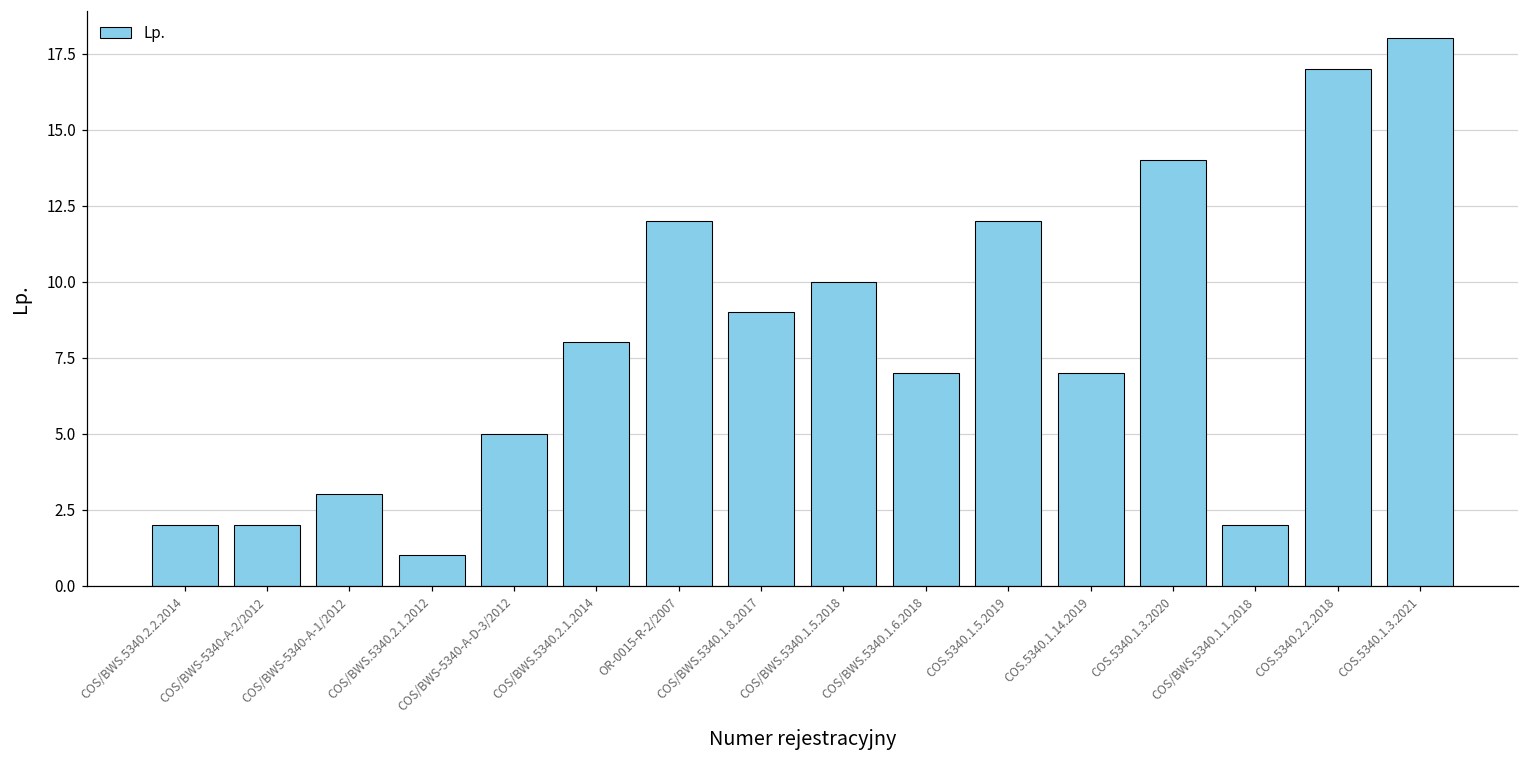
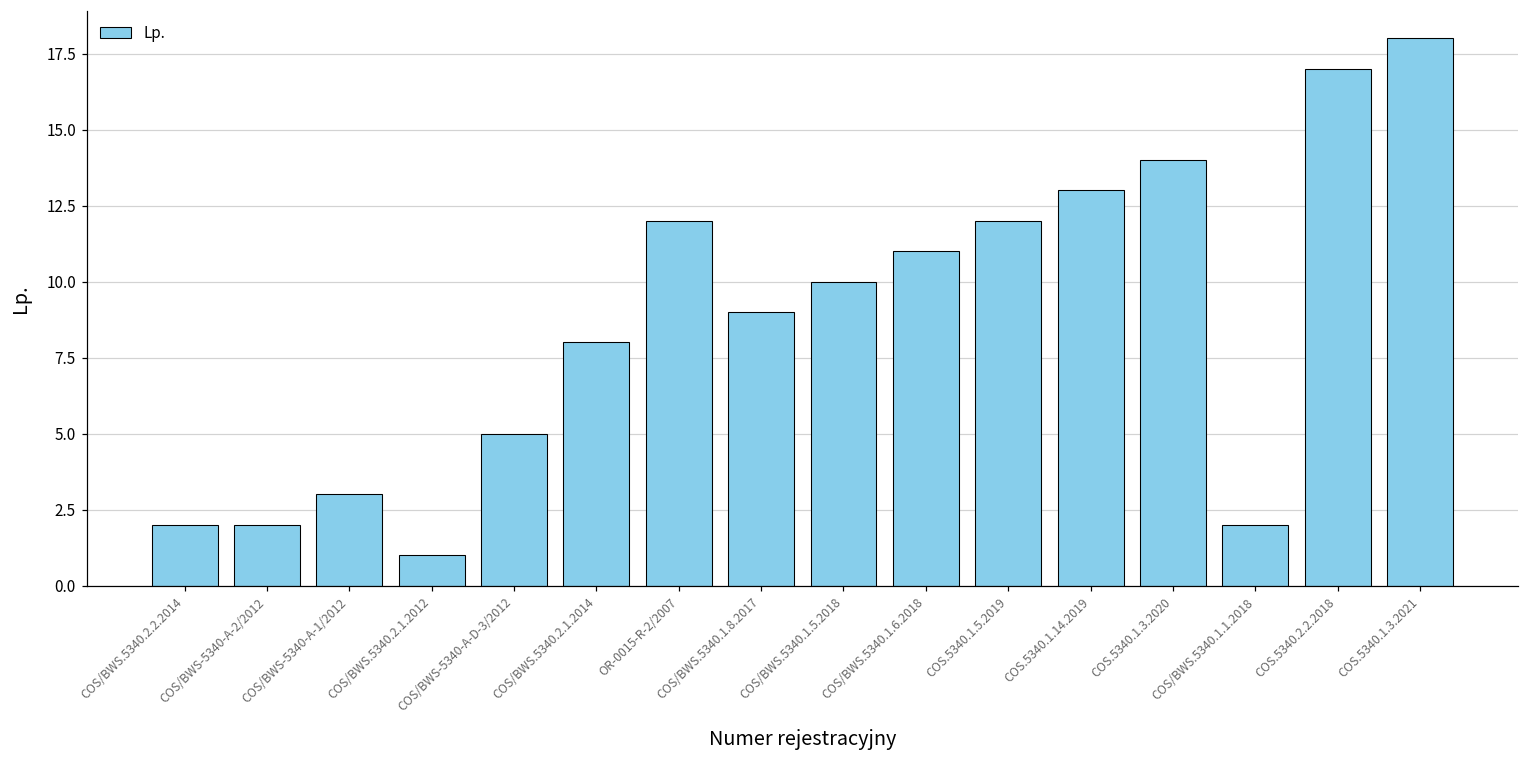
COS/BWS.5340.1.6.2018: 7 -> 11
COS.5340.1.14.2019: 7 -> 13
